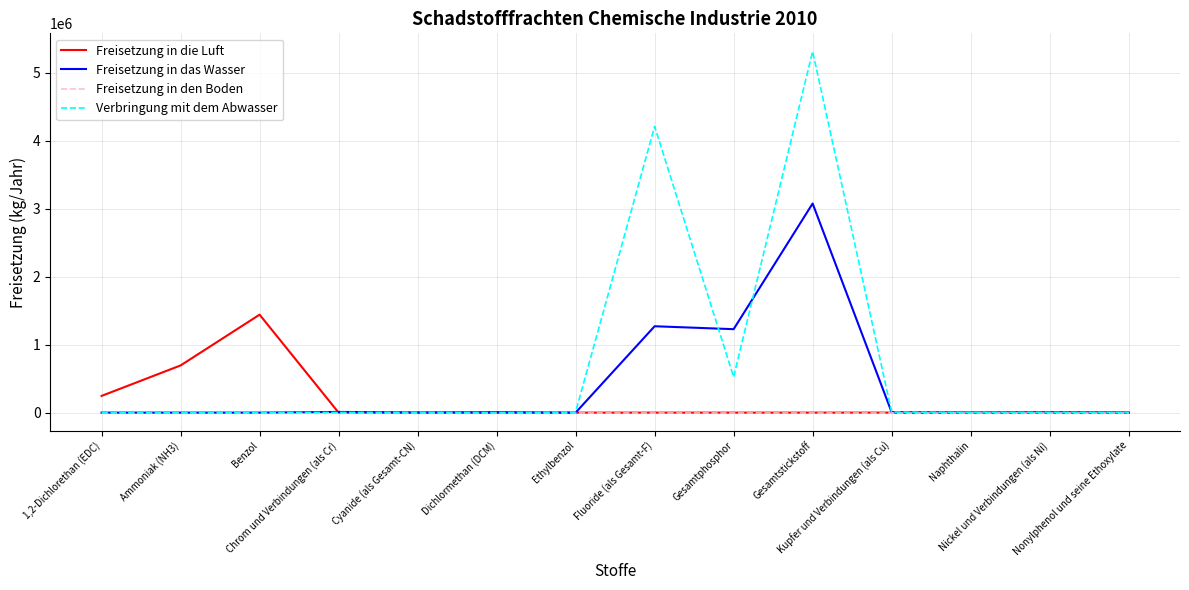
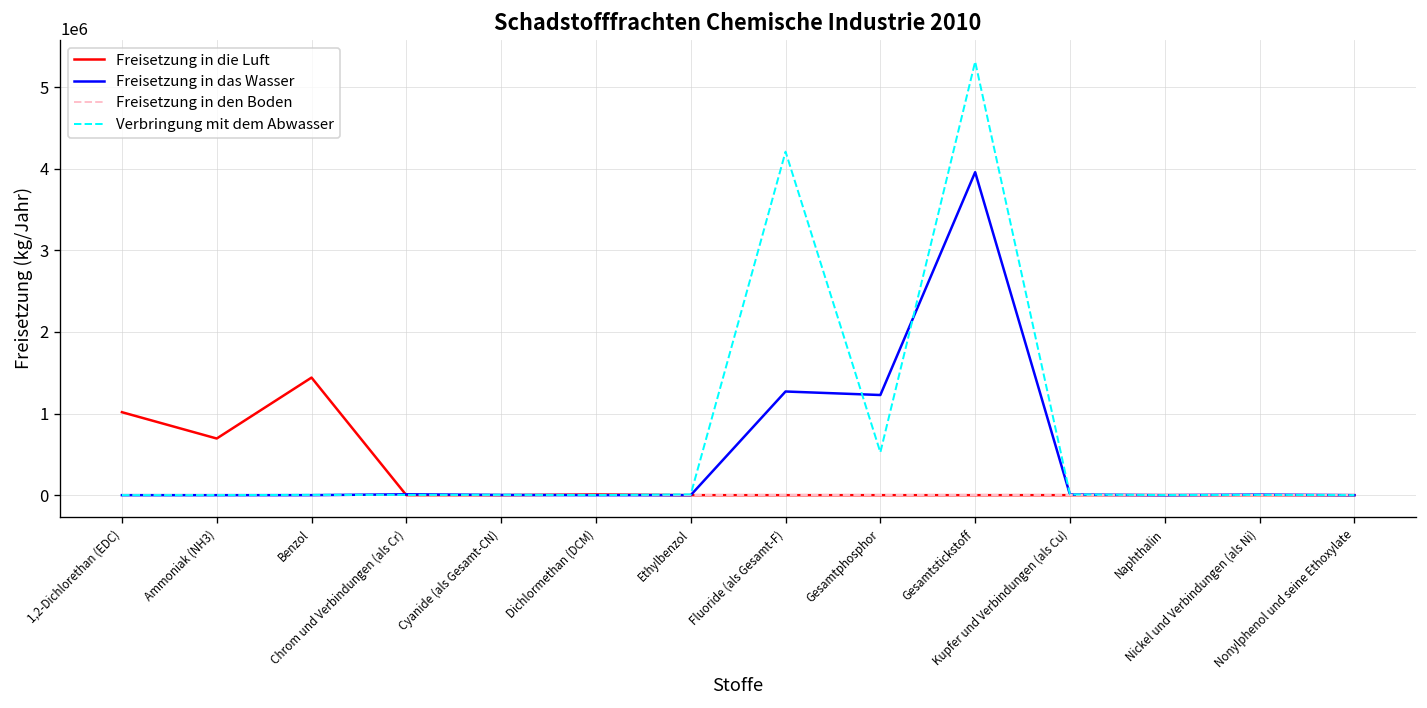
Freisetzung in die Luft, 1,2-Dichlorethan (EDC): 200000 -> 1000000
Freisetzung in das Wasser, Gesamtstickstoff: 3100000 -> 4000000
